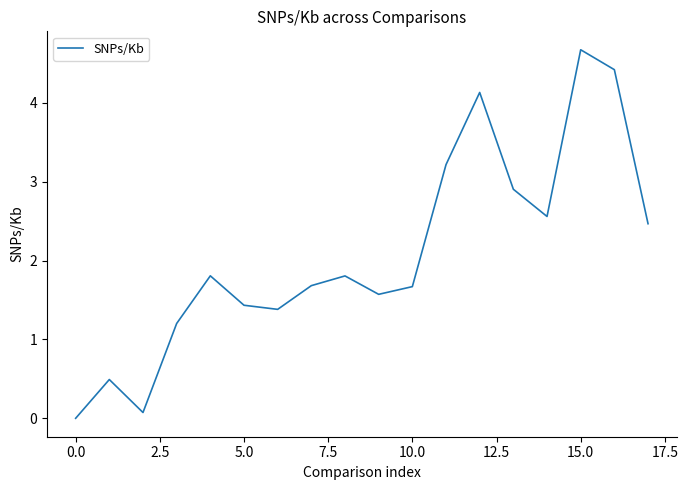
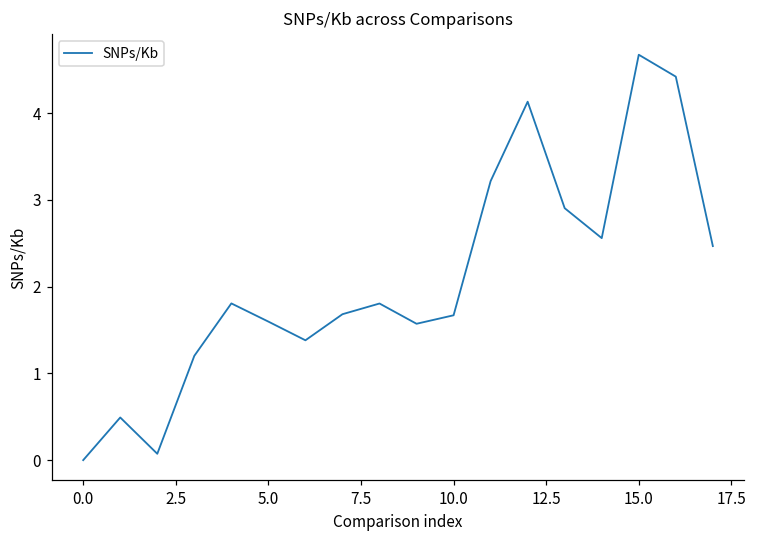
5.0: 1.4 -> 1.6
